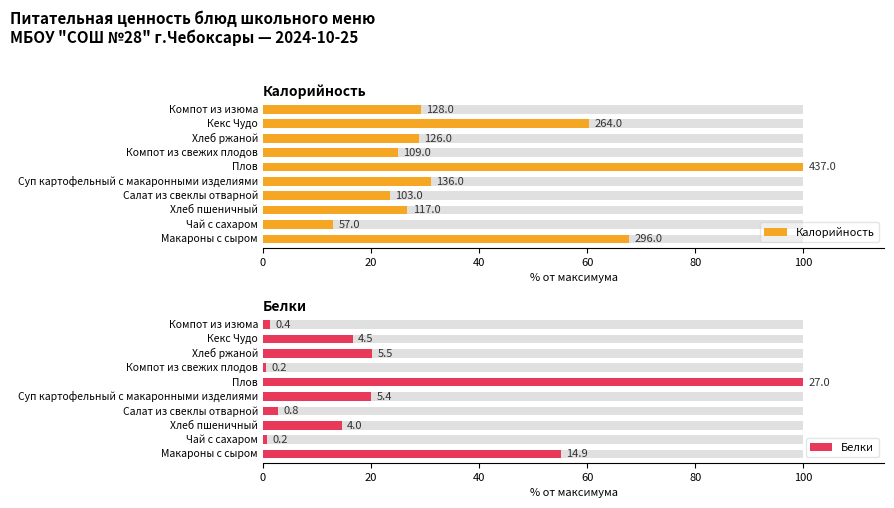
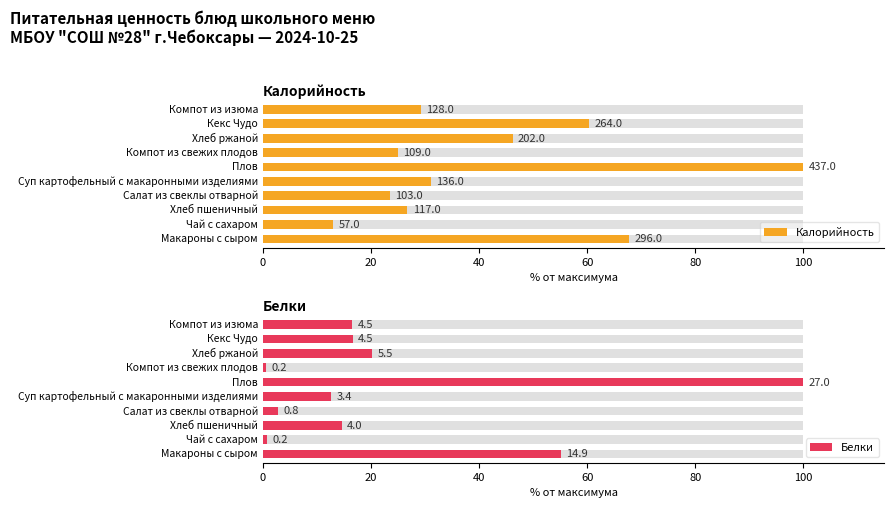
Калорийность, Калорийность, Хлеб ржаной: 126.0 -> 202.0
Белки, Белки, Компот из изюма: 0.4 -> 4.5
Белки, Белки, Суп картофельный с макаронными изделиями: 5.4 -> 3.4
